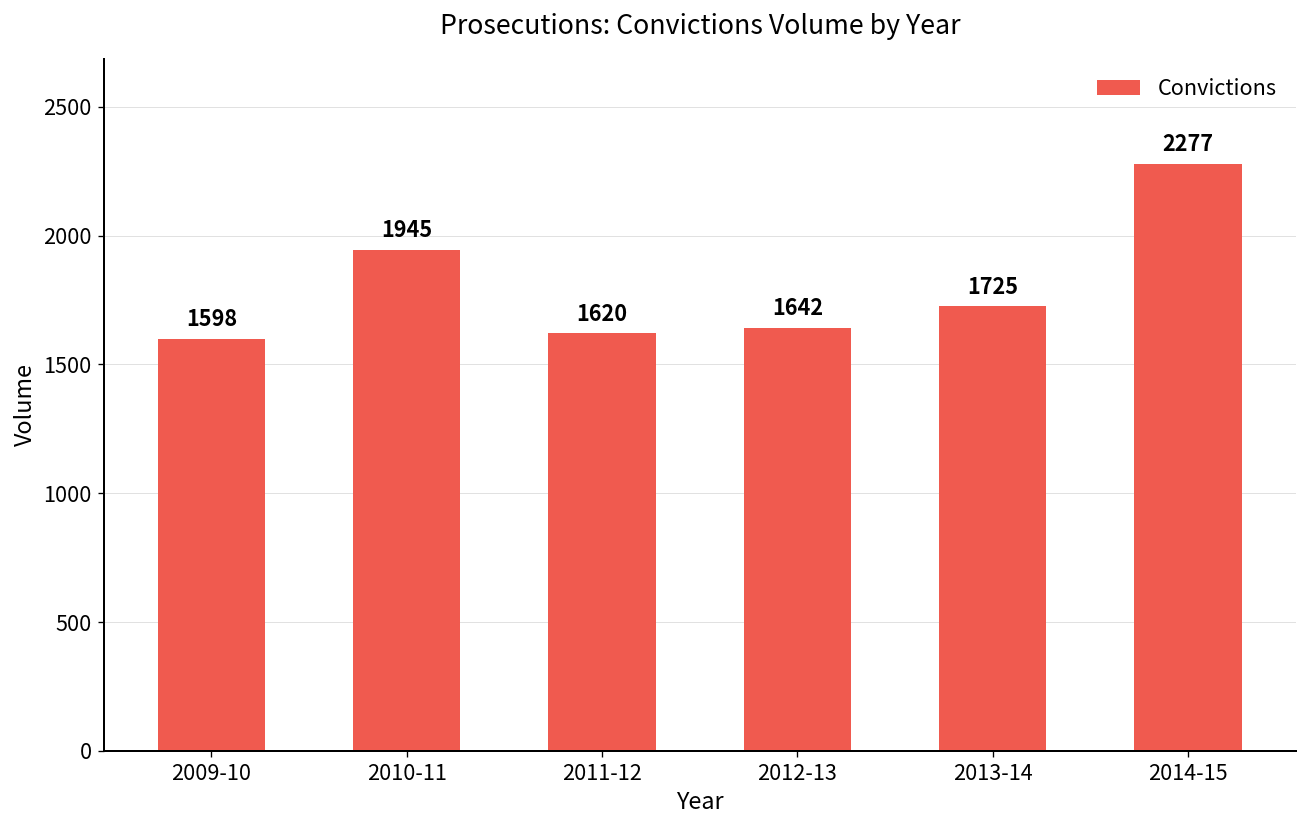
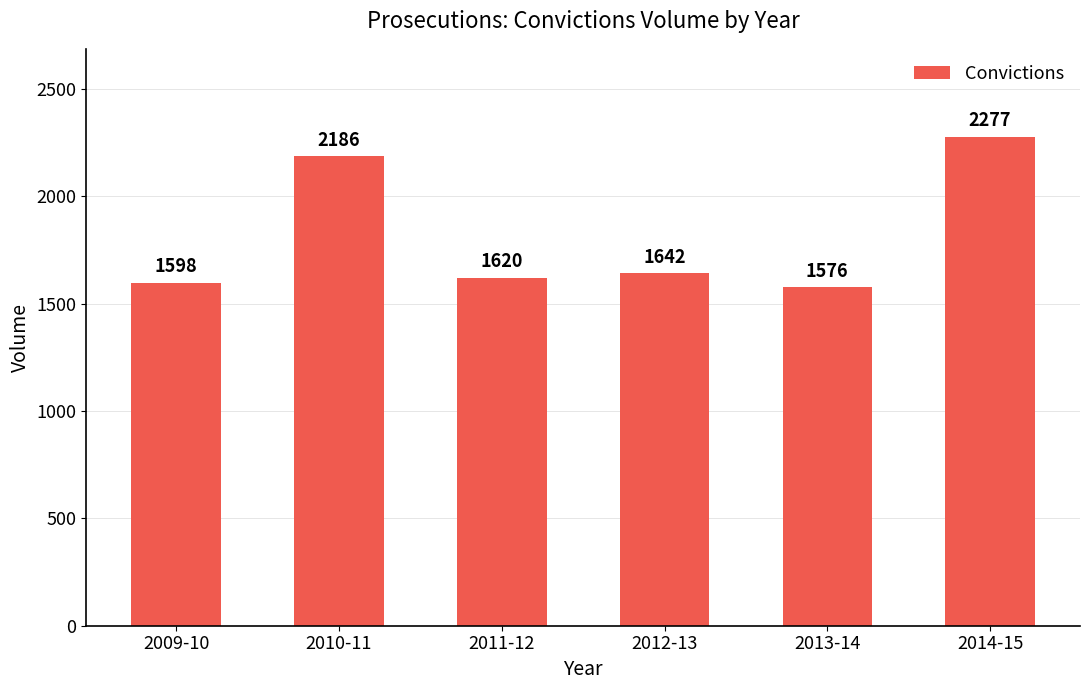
2010-11: 1945 -> 2186
2013-14: 1725 -> 1576
